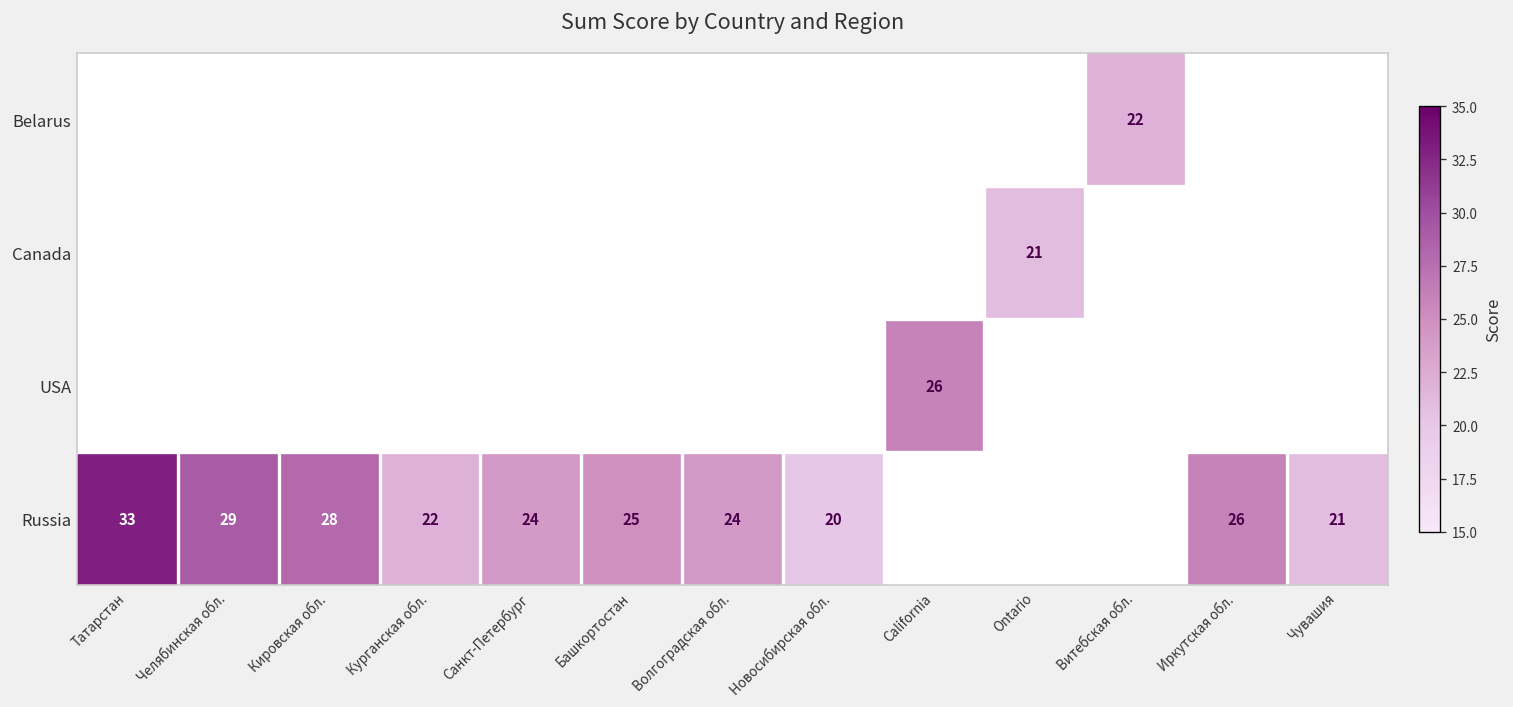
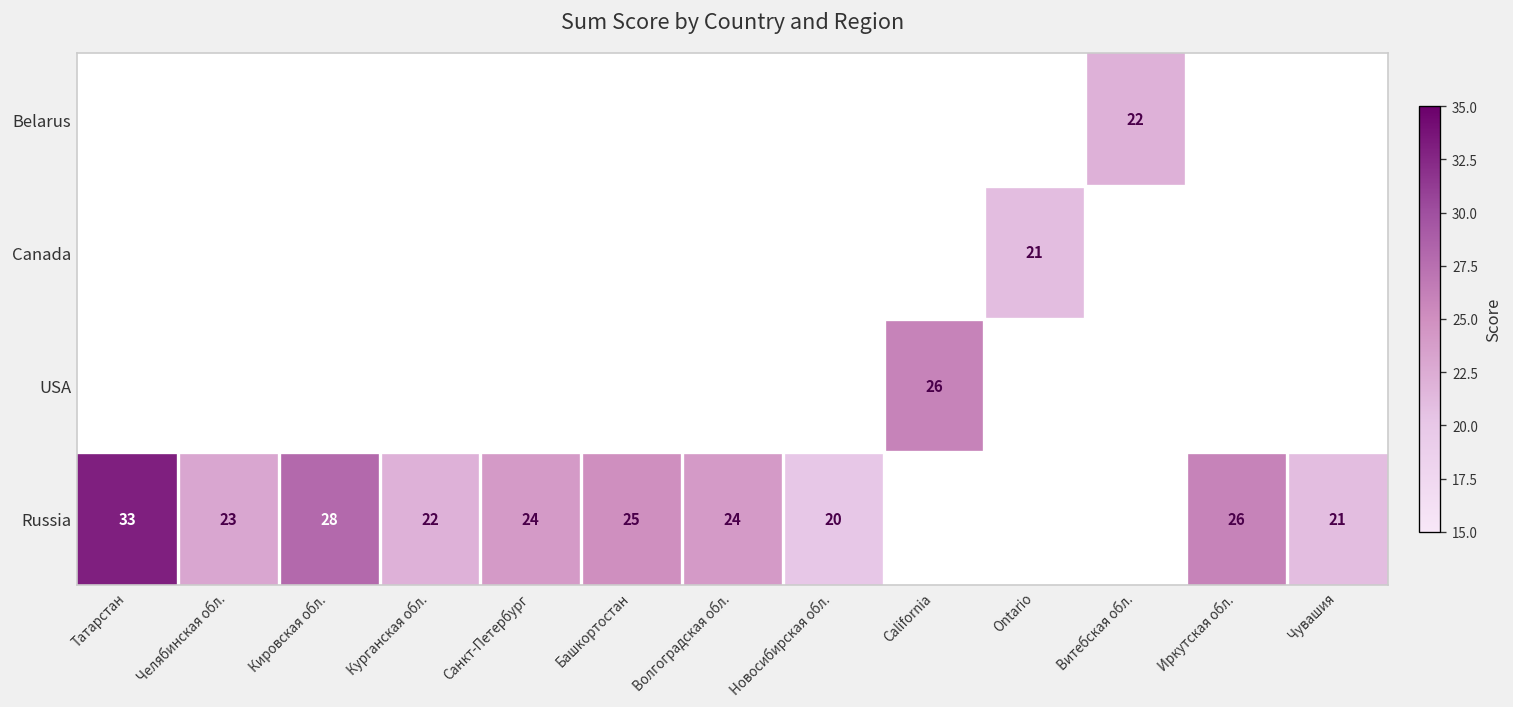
Russia, Челябинская обл.: 29 -> 23
